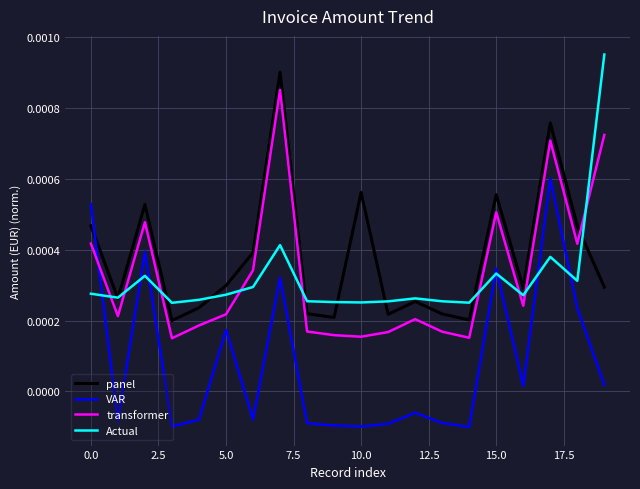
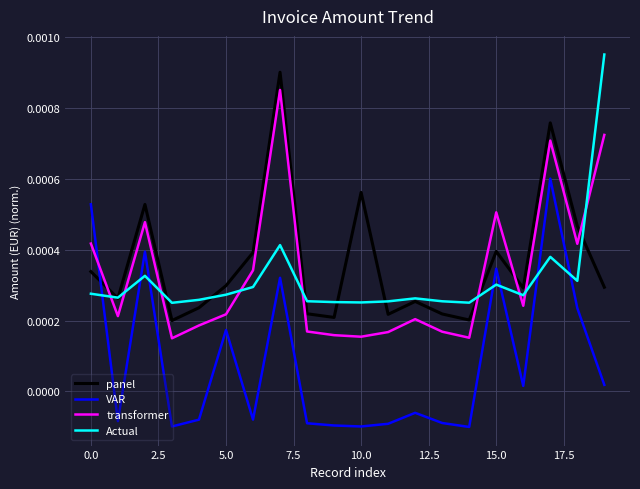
panel, 0.0: 0.00047 -> 0.00034
panel, 15.0: 0.00056 -> 0.00039
Actual, 15.0: 0.00033 -> 0.00030
